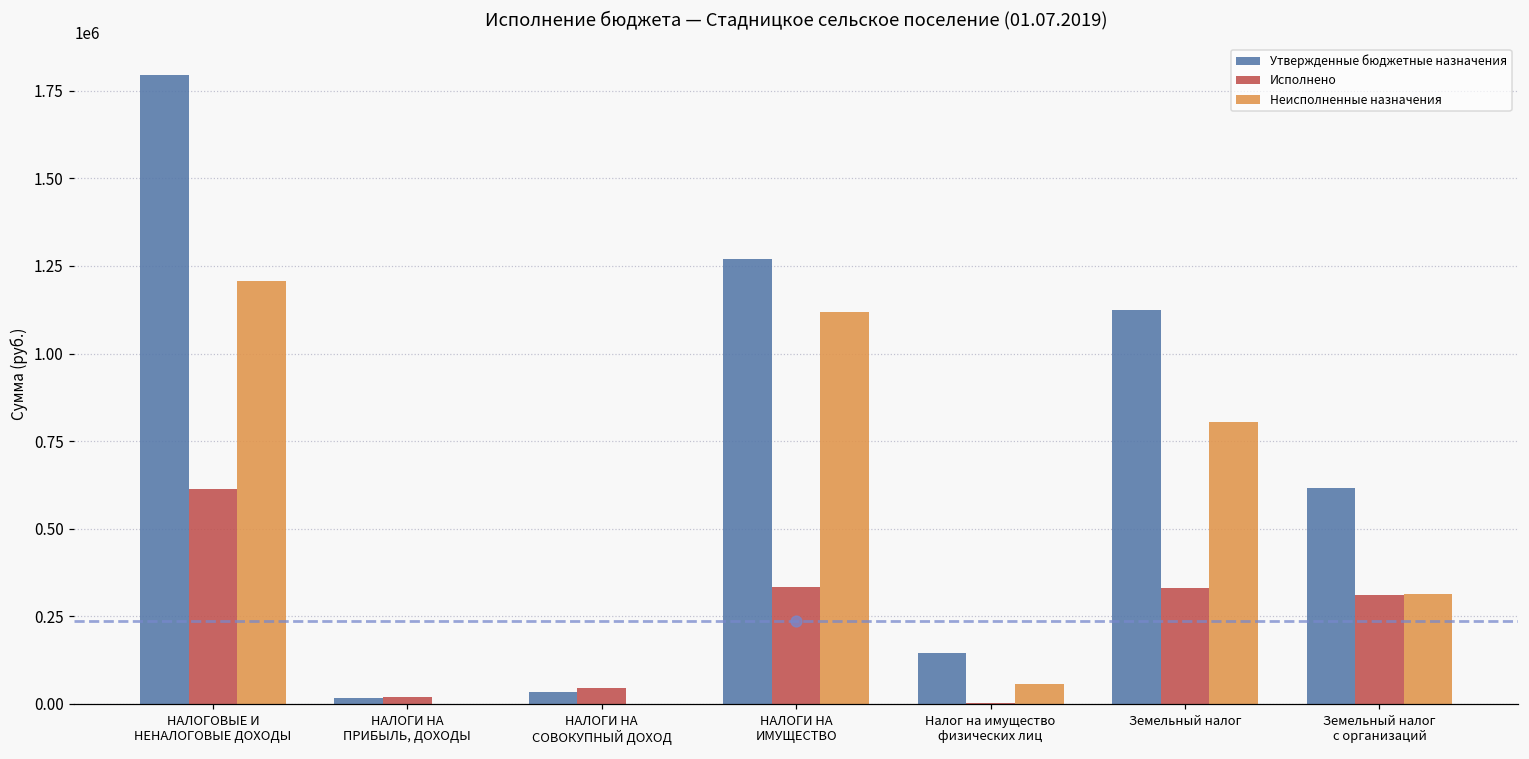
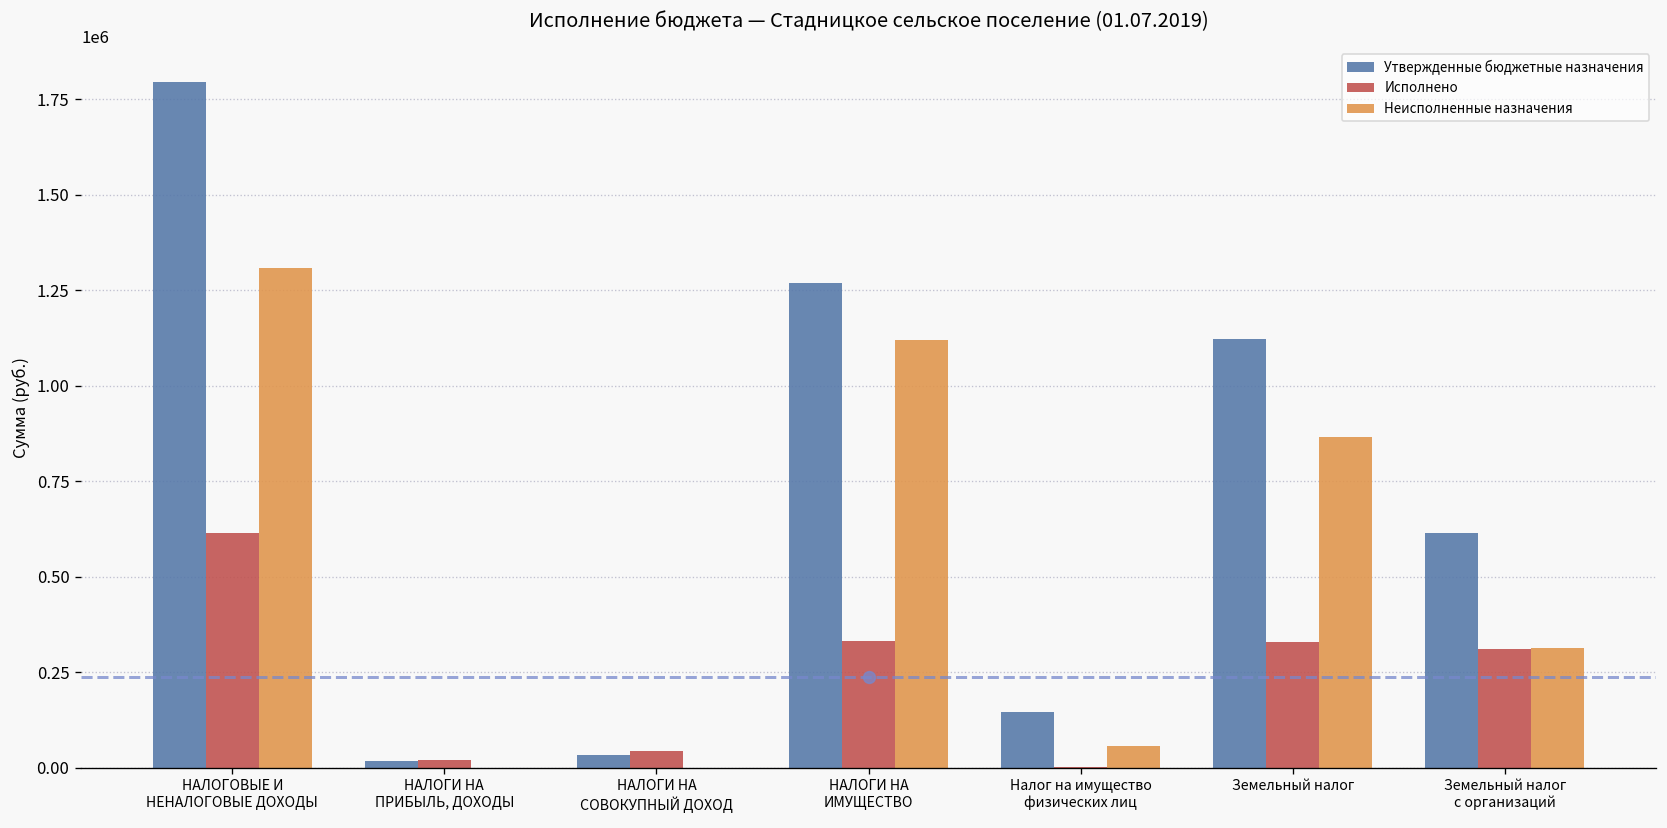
Неисполненные назначения, НАЛОГОВЫЕ И НЕНАЛОГОВЫЕ ДОХОДЫ: 1210000 -> 1310000
Неисполненные назначения, Земельный налог: 800000 -> 870000
